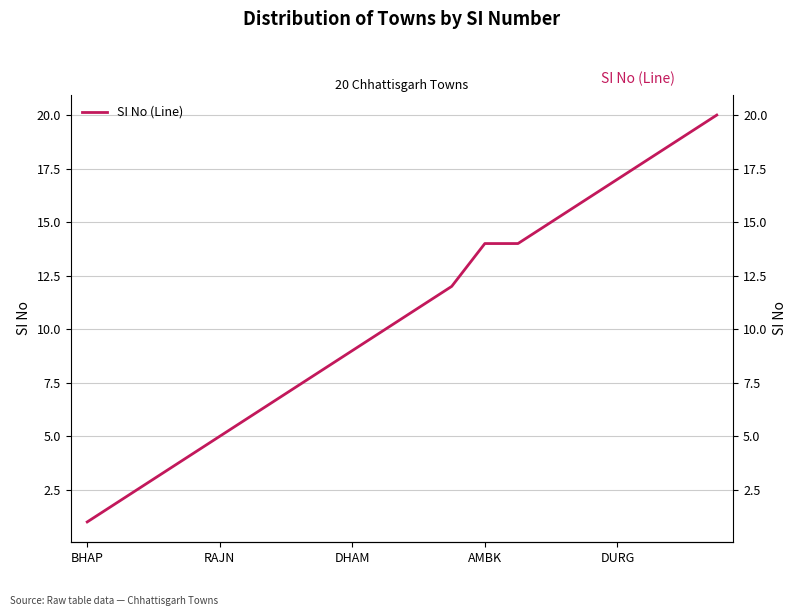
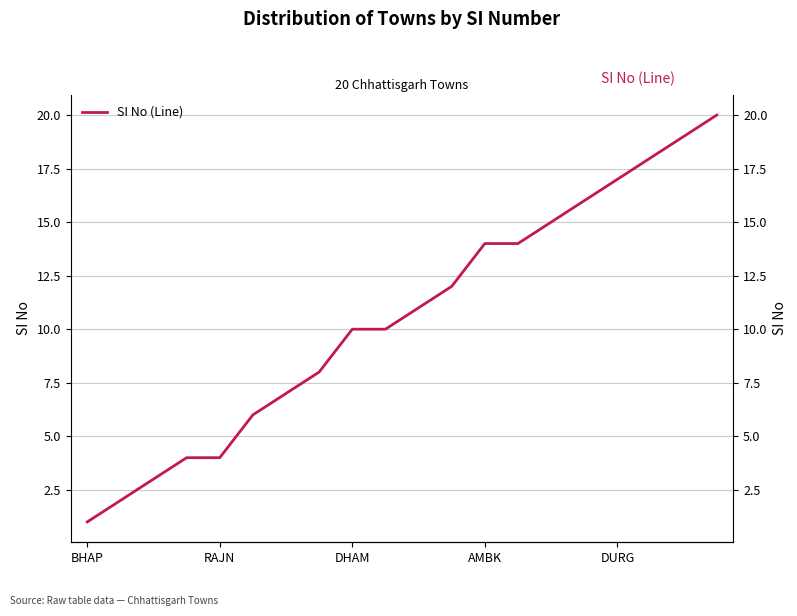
RAJN: 5 -> 4
DHAM: 9 -> 10
